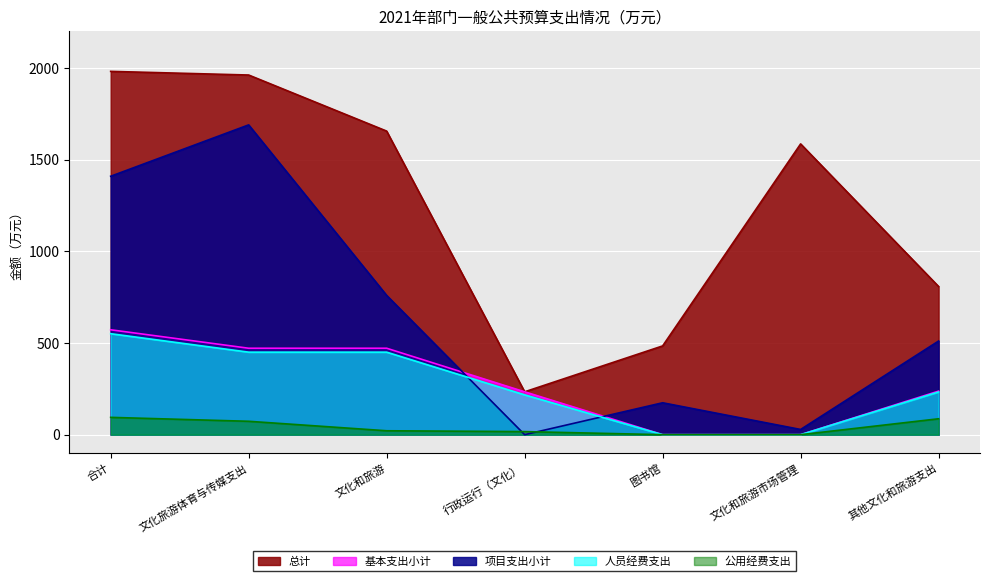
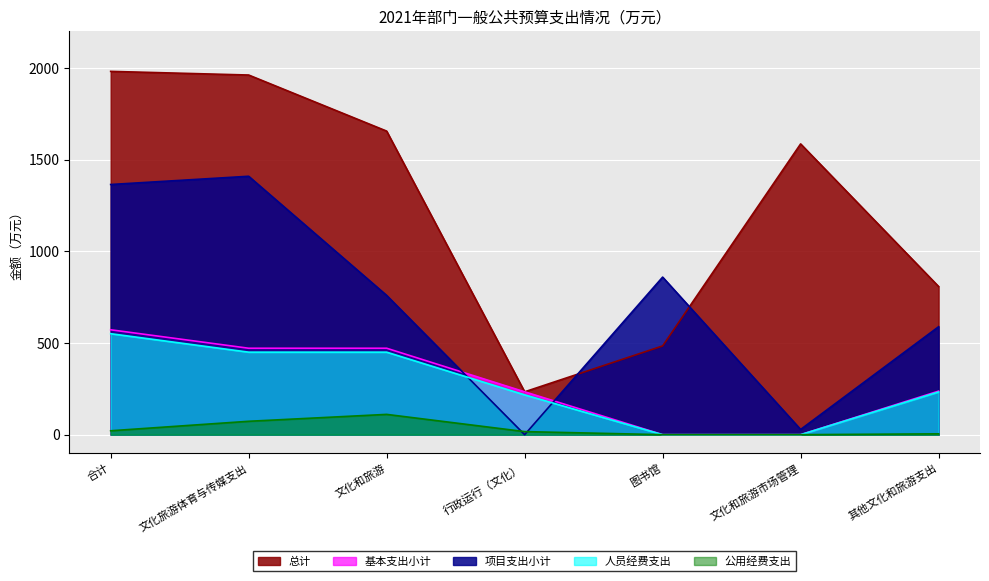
项目支出小计, 合计: 1410 -> 1360
公用经费支出, 合计: 90 -> 20
项目支出小计, 文化旅游体育与传媒支出: 1690 -> 1410
公用经费支出, 文化和旅游: 20 -> 110
项目支出小计, 图书馆: 170 -> 860
项目支出小计, 其他文化和旅游支出: 510 -> 590
公用经费支出, 其他文化和旅游支出: 90 -> 0
